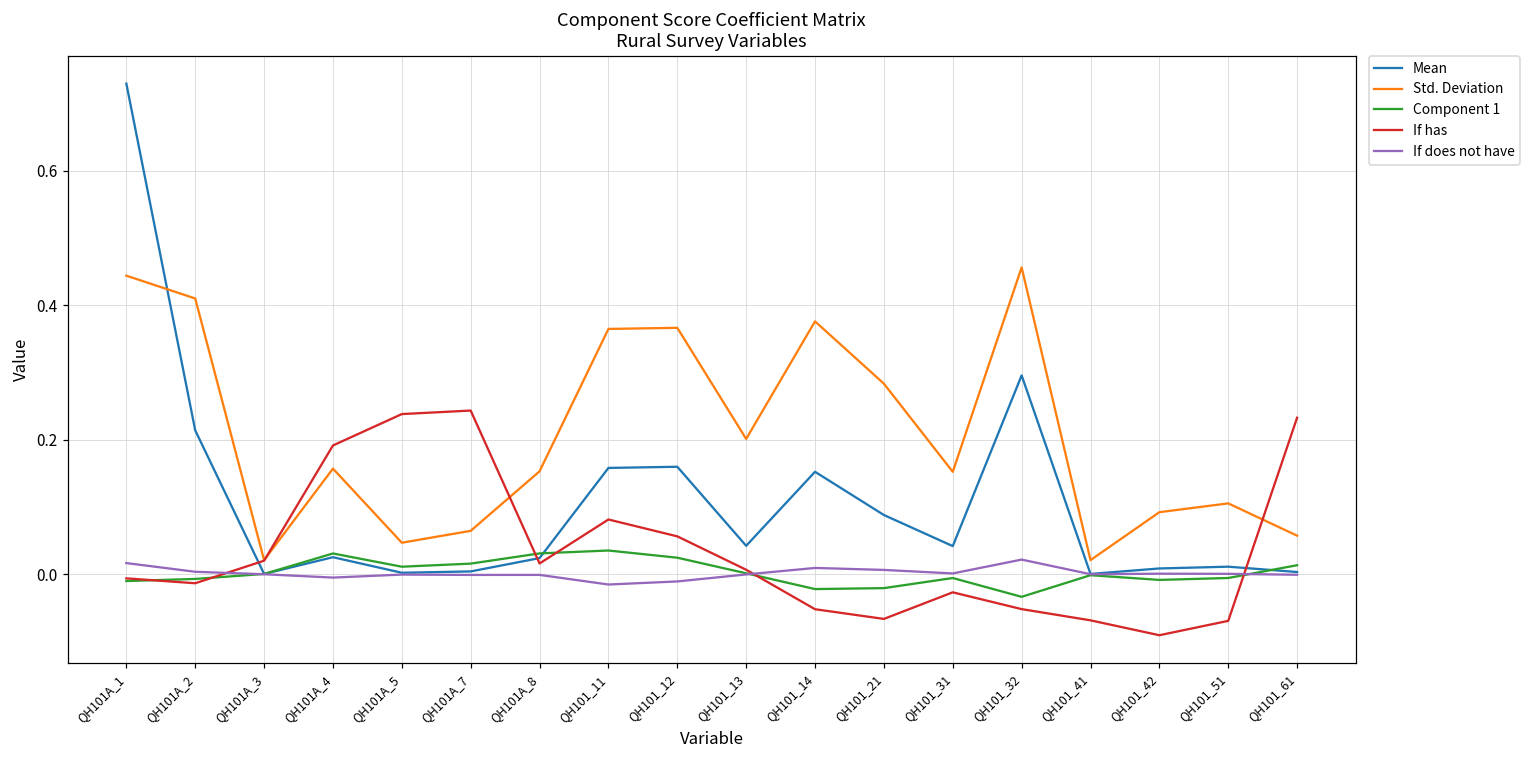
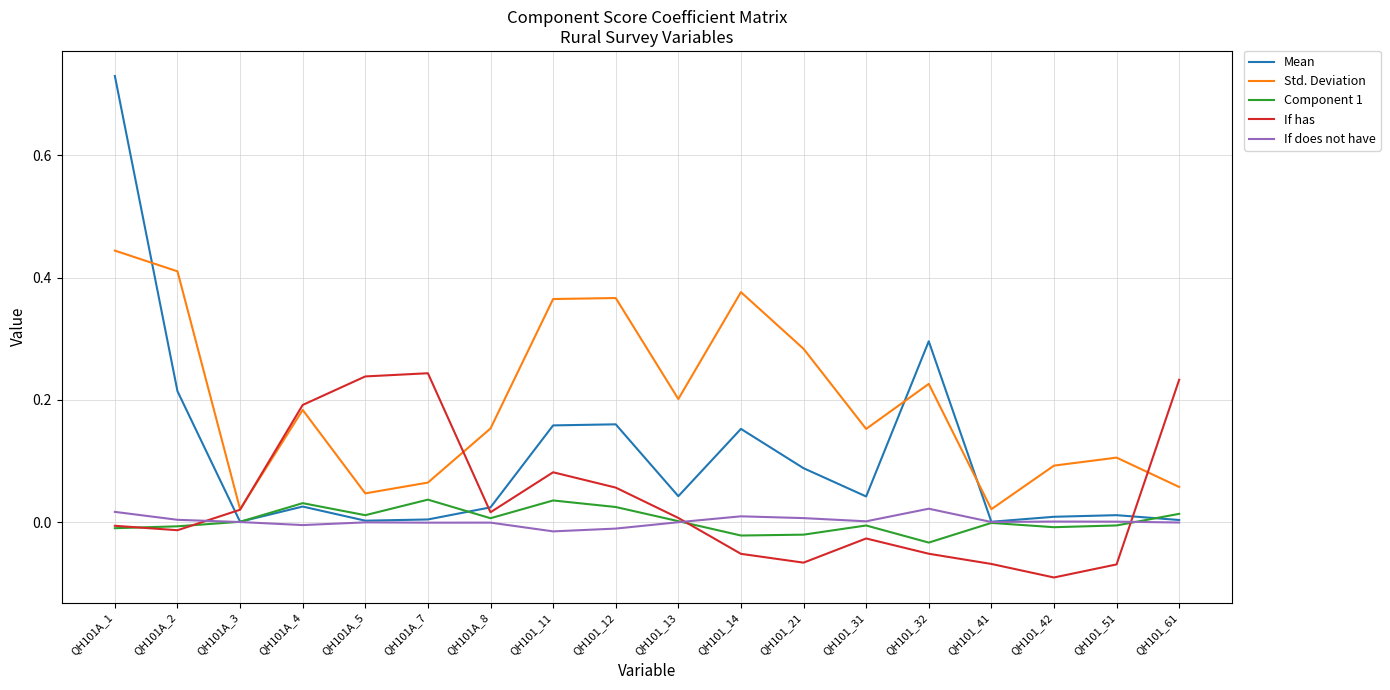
Std. Deviation, QH101A_4: 0.16 -> 0.18
Component 1, QH101A_7: 0.02 -> 0.04
Component 1, QH101A_8: 0.03 -> 0.01
Std. Deviation, QH101_32: 0.46 -> 0.23
